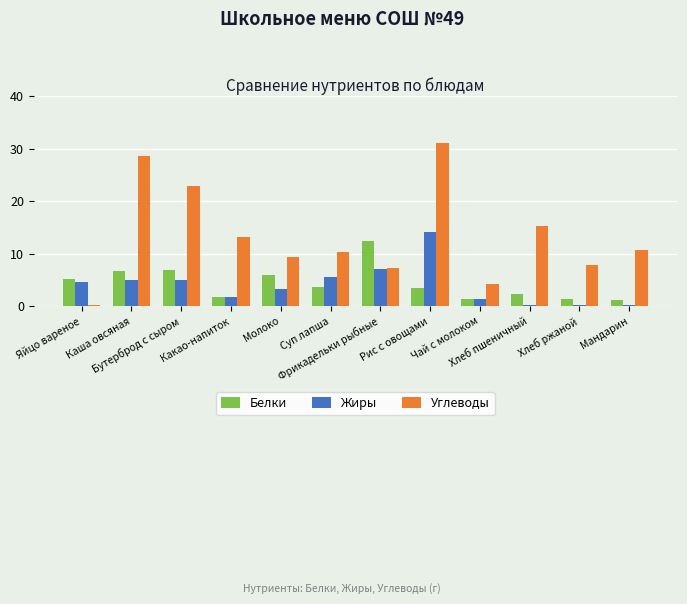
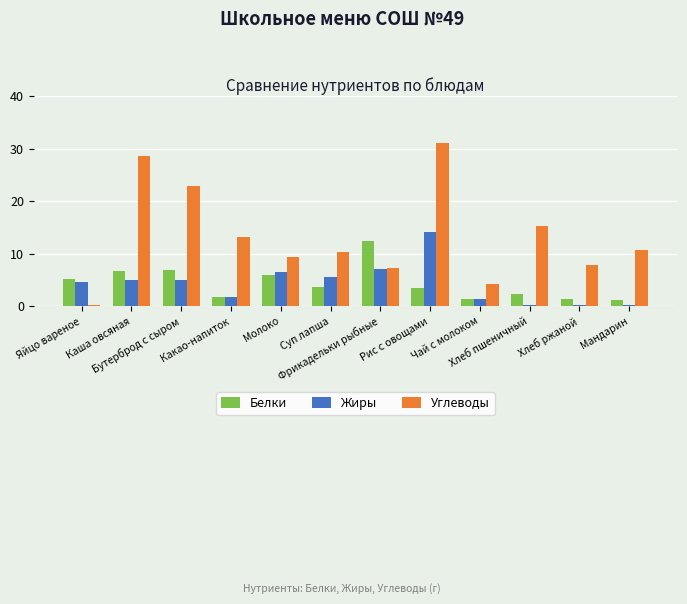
Жиры, Молоко: 3 -> 6
